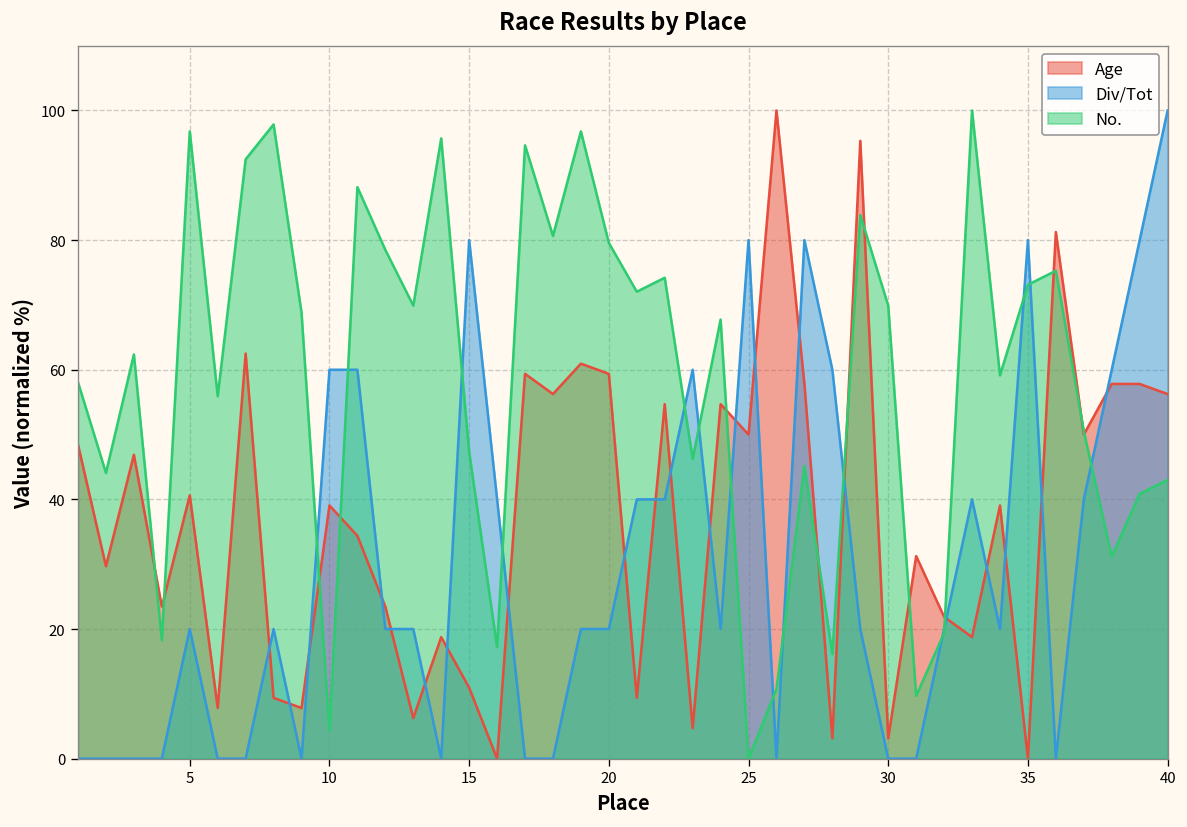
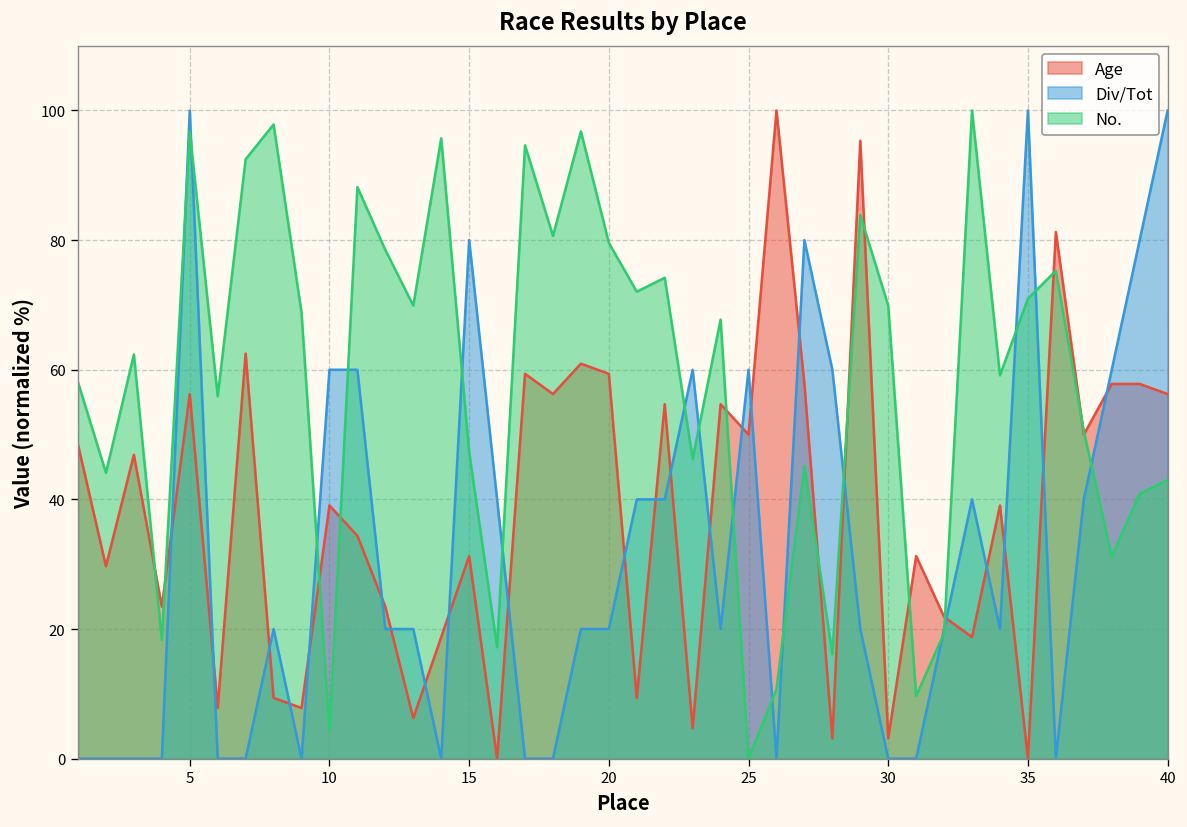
Age, 5: 41 -> 56
Div/Tot, 5: 20 -> 100
Age, 15: 11 -> 31
Div/Tot, 25: 80 -> 60
Div/Tot, 35: 80 -> 100
No., 35: 73 -> 71
